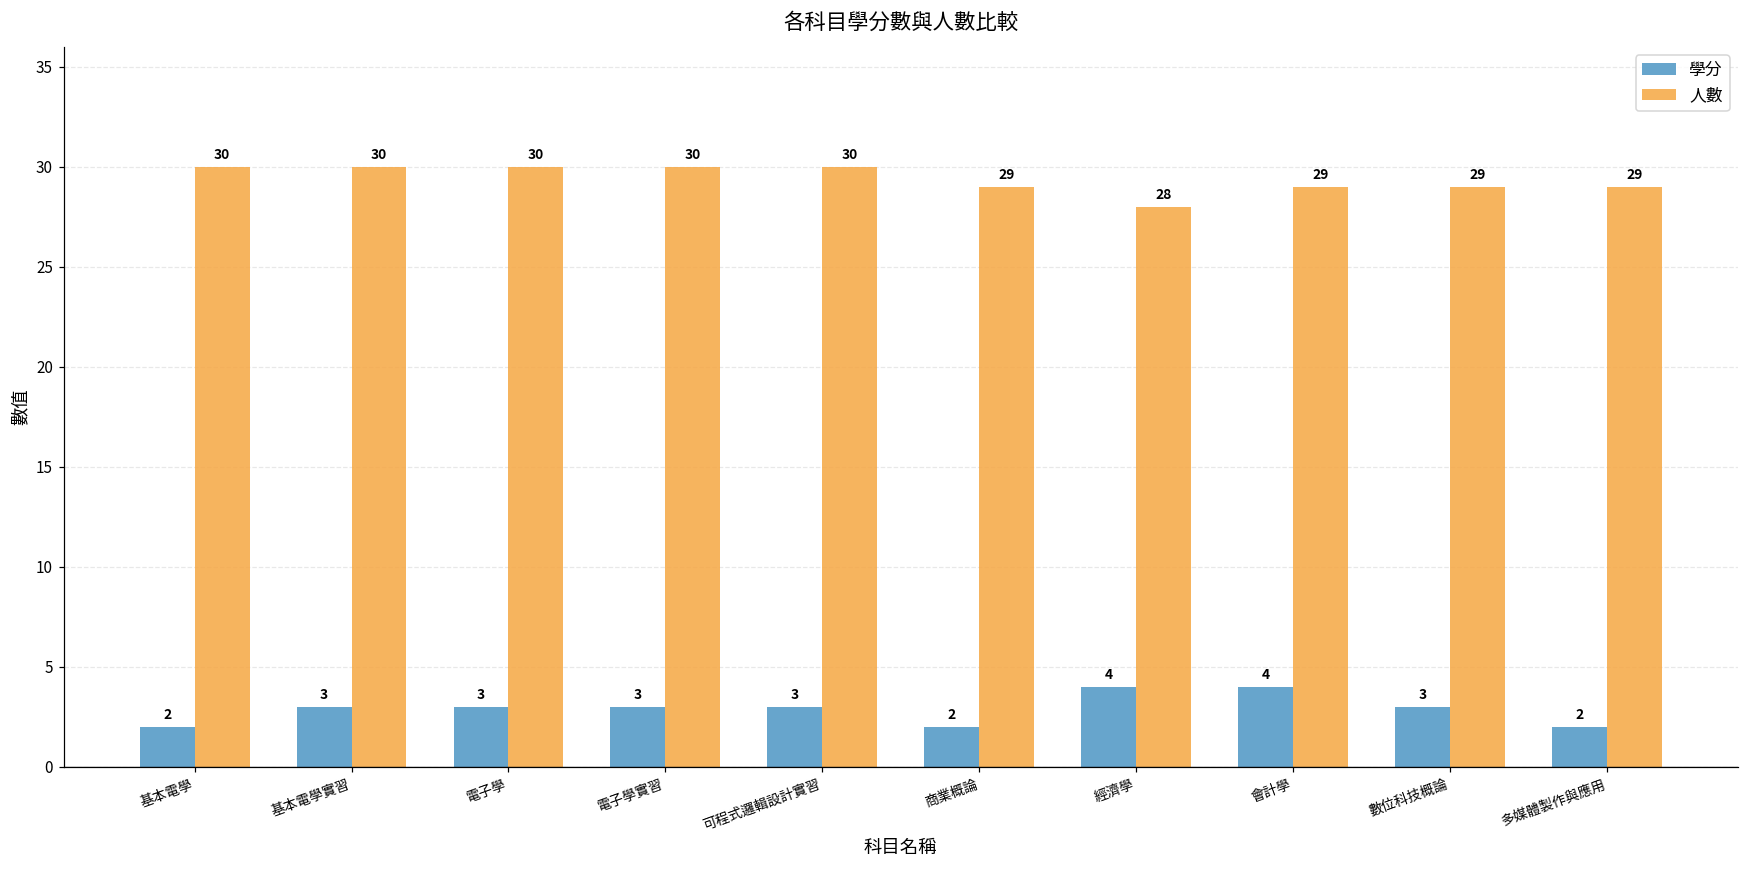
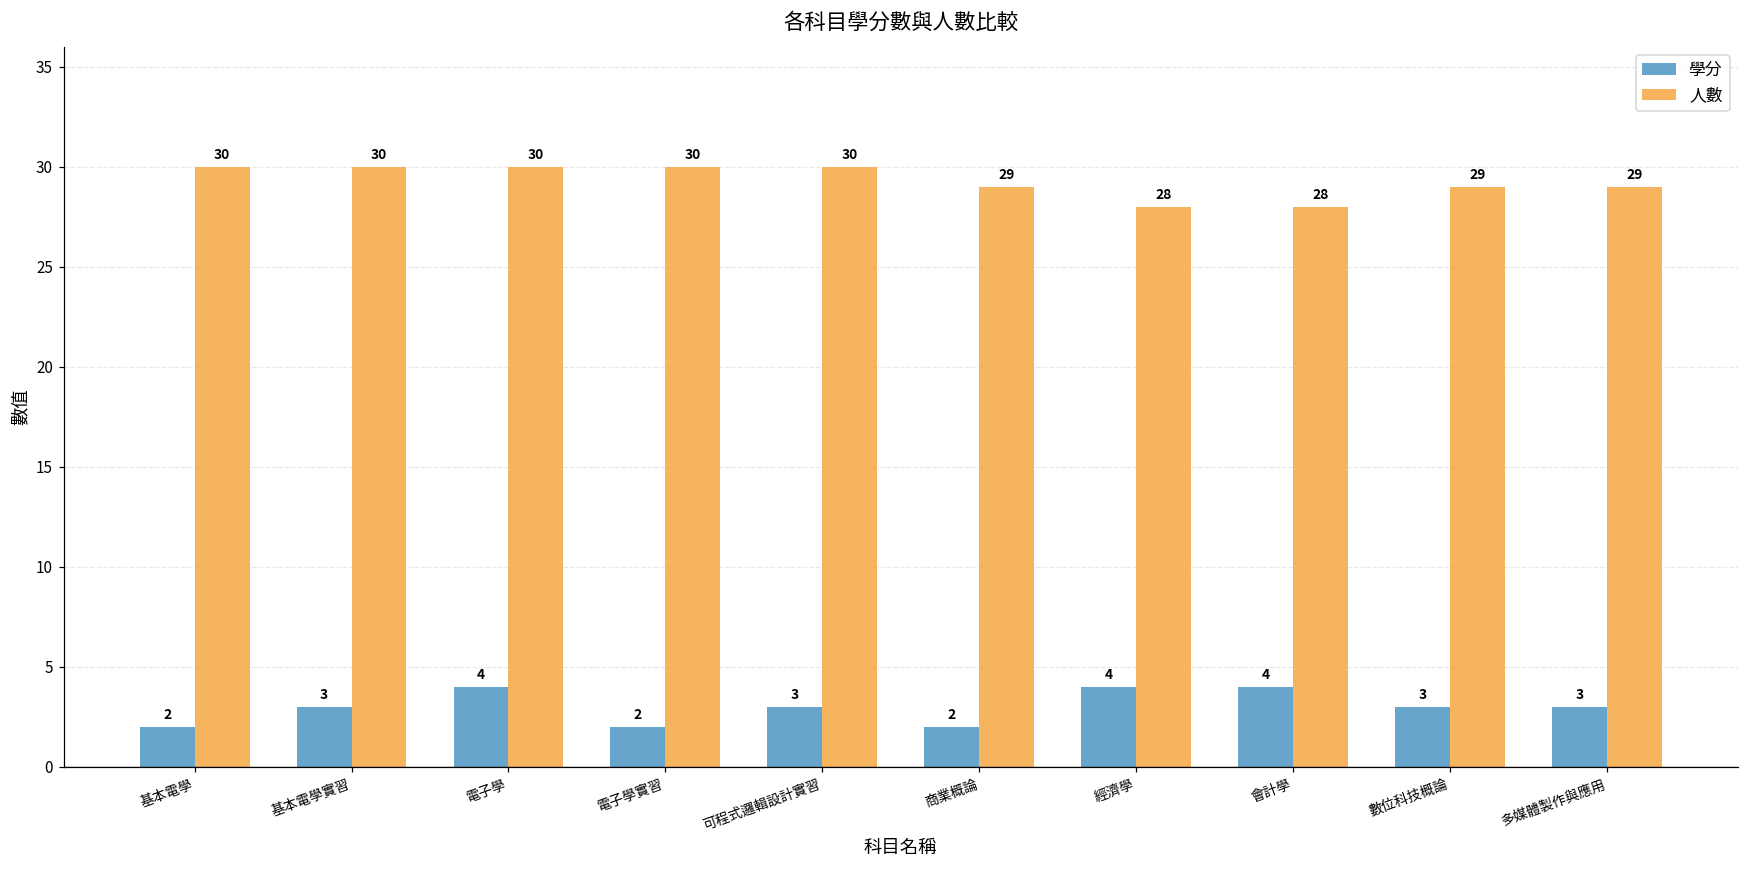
學分, 電子學: 3 -> 4
學分, 電子學實習: 3 -> 2
人數, 會計學: 29 -> 28
學分, 多媒體製作與應用: 2 -> 3
